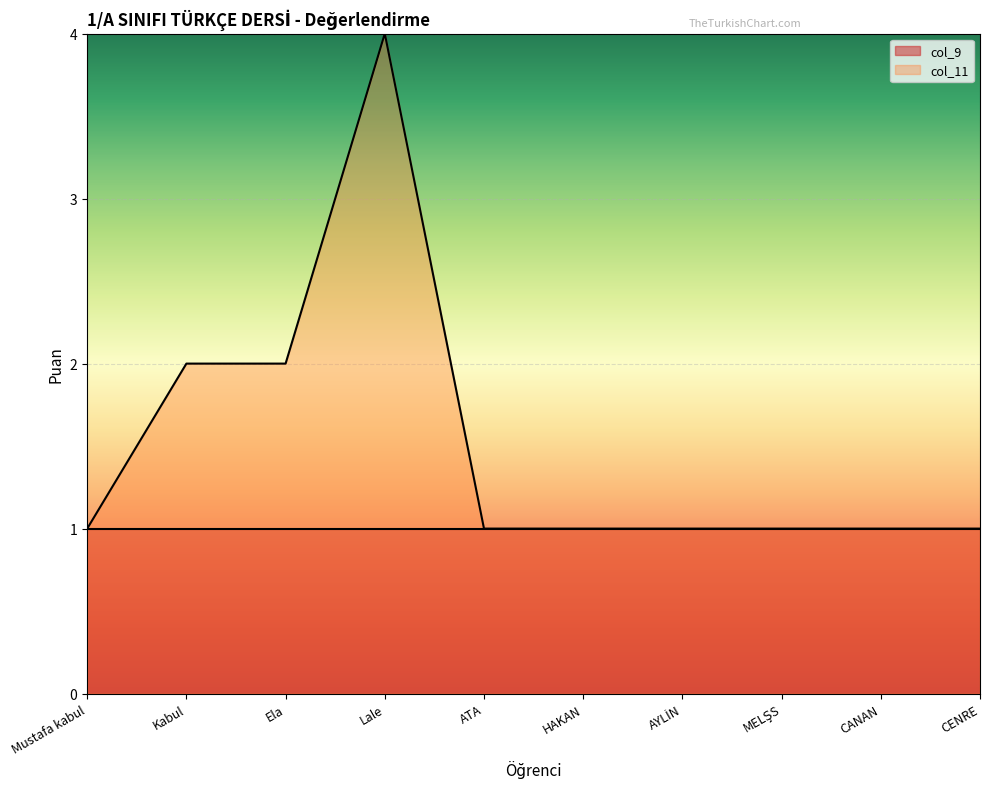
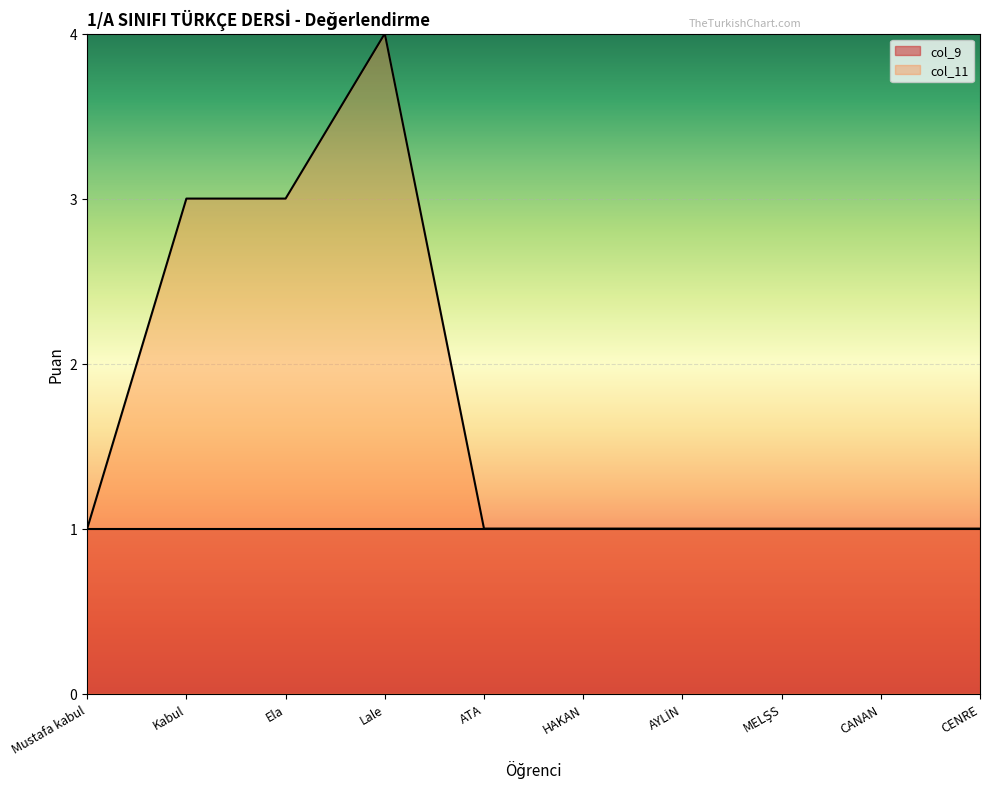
col_11, Kabul: 2 -> 3
col_11, Ela: 2 -> 3
